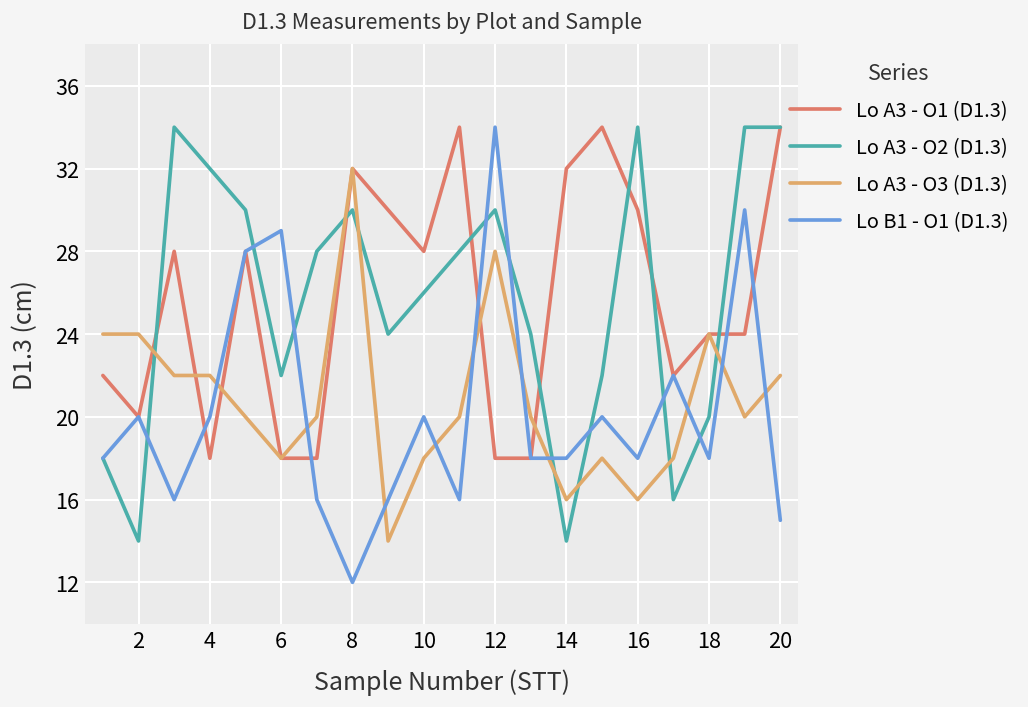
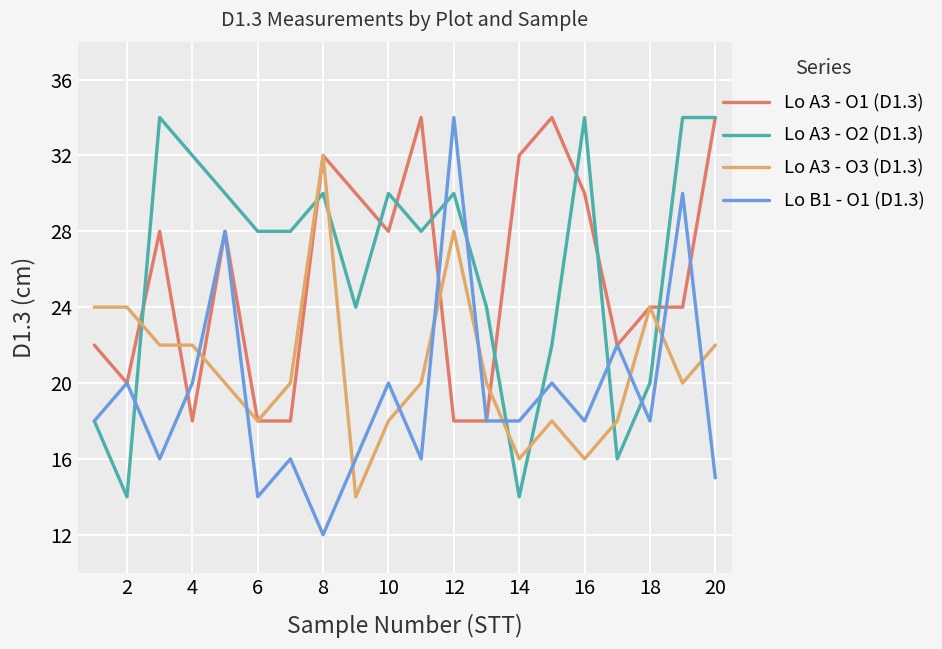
Lo A3 - O2 (D1.3), 6: 22 -> 28
Lo B1 - O1 (D1.3), 6: 29 -> 14
Lo A3 - O2 (D1.3), 10: 26 -> 30
